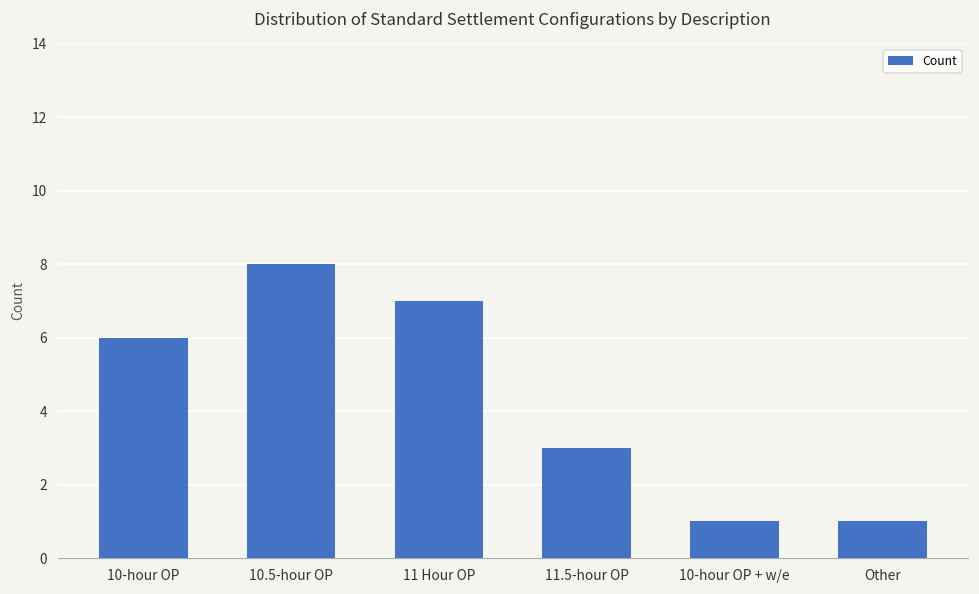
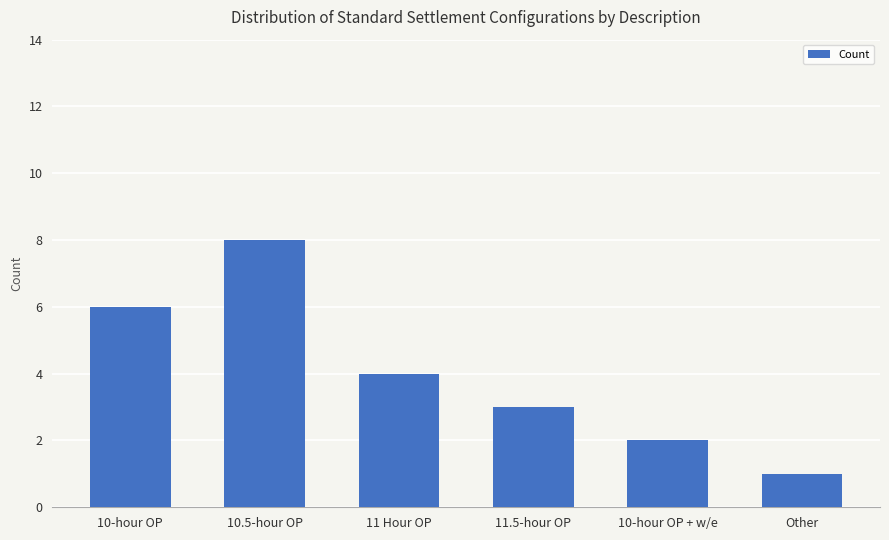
11 Hour OP: 7 -> 4
10-hour OP + w/e: 1 -> 2
